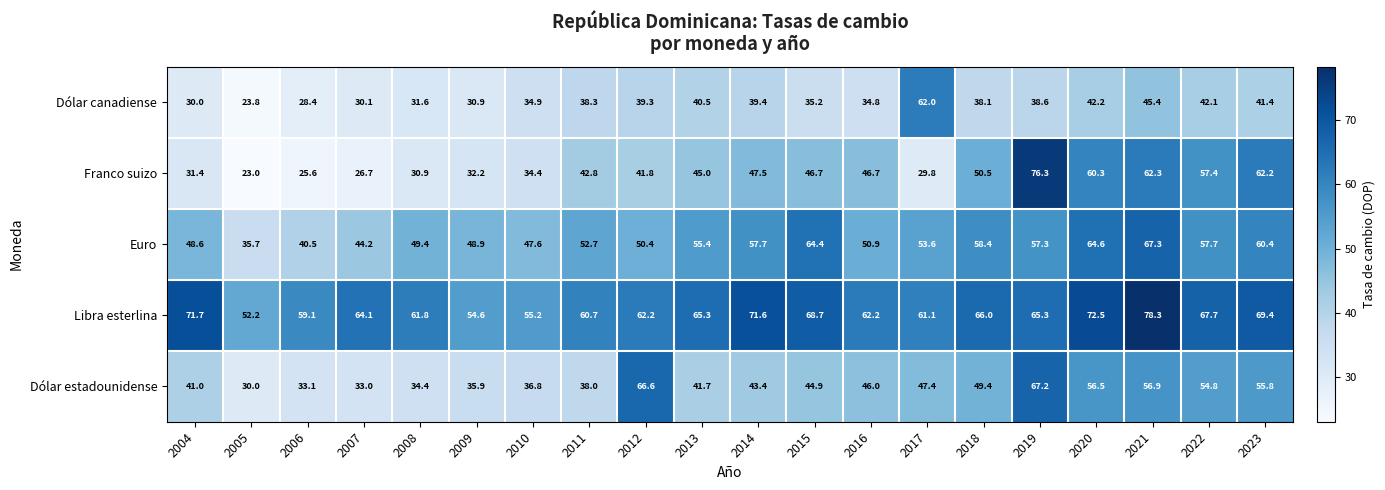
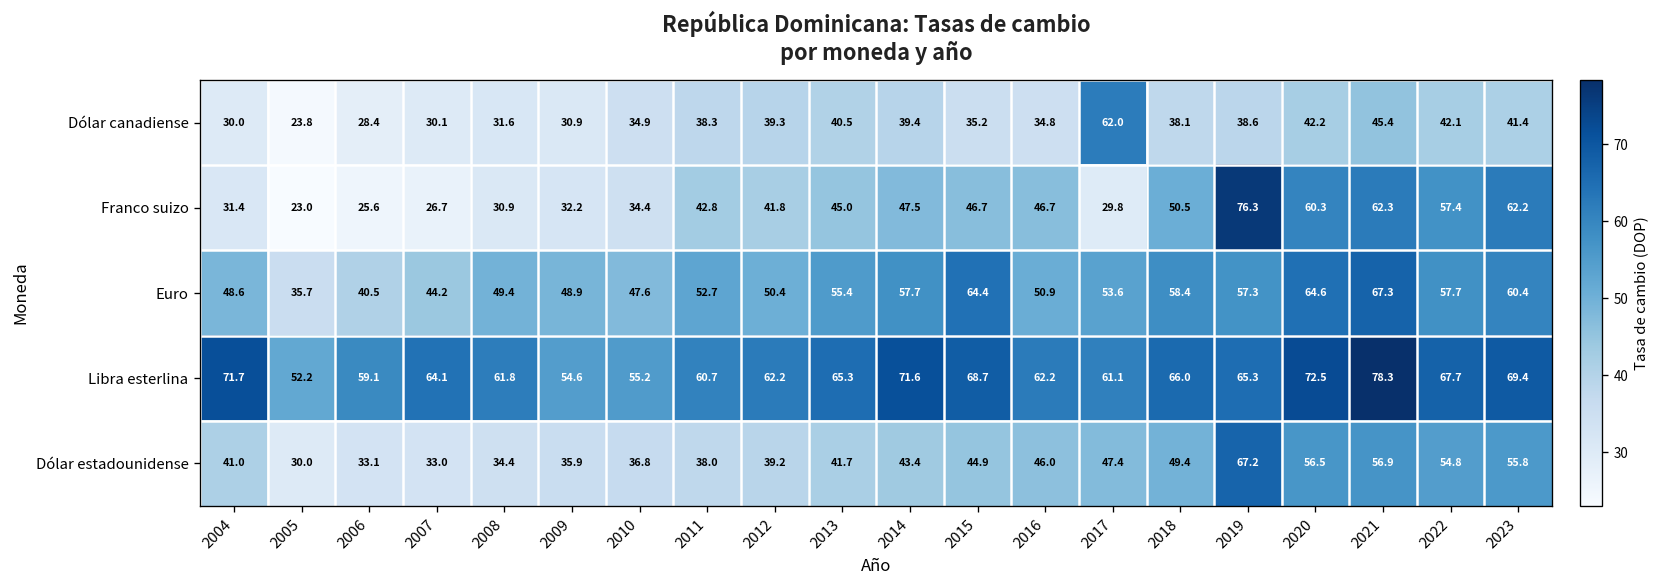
Dólar estadounidense, 2012: 66.6 -> 39.2
